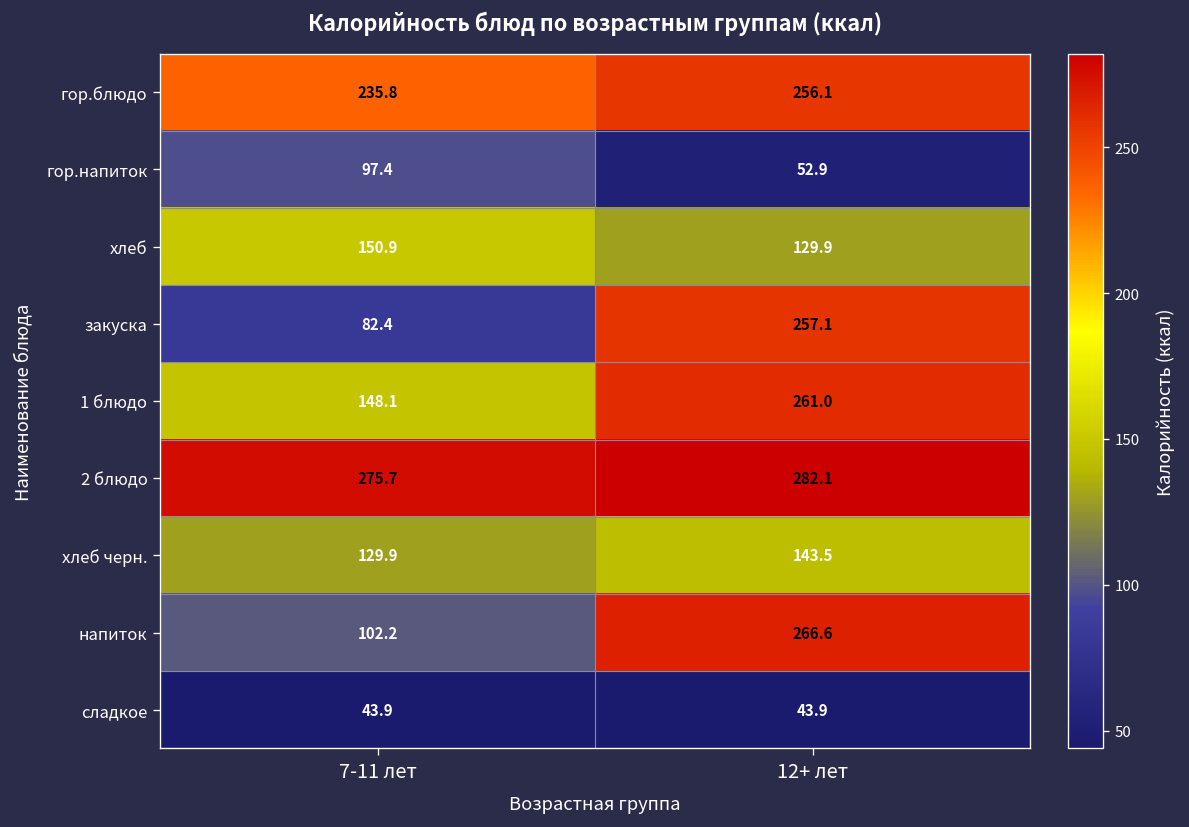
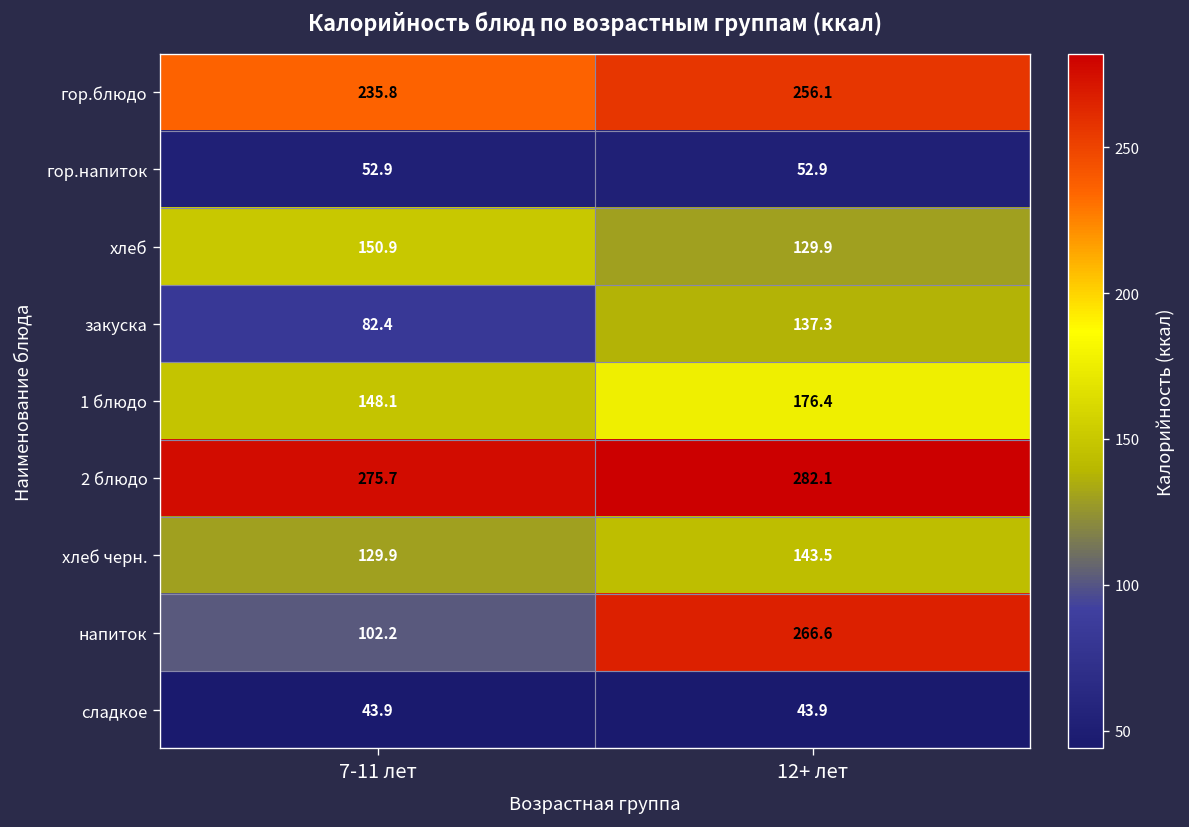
гор.напиток, 7-11 лет: 97.4 -> 52.9
закуска, 12+ лет: 257.1 -> 137.3
1 блюдо, 12+ лет: 261.0 -> 176.4
